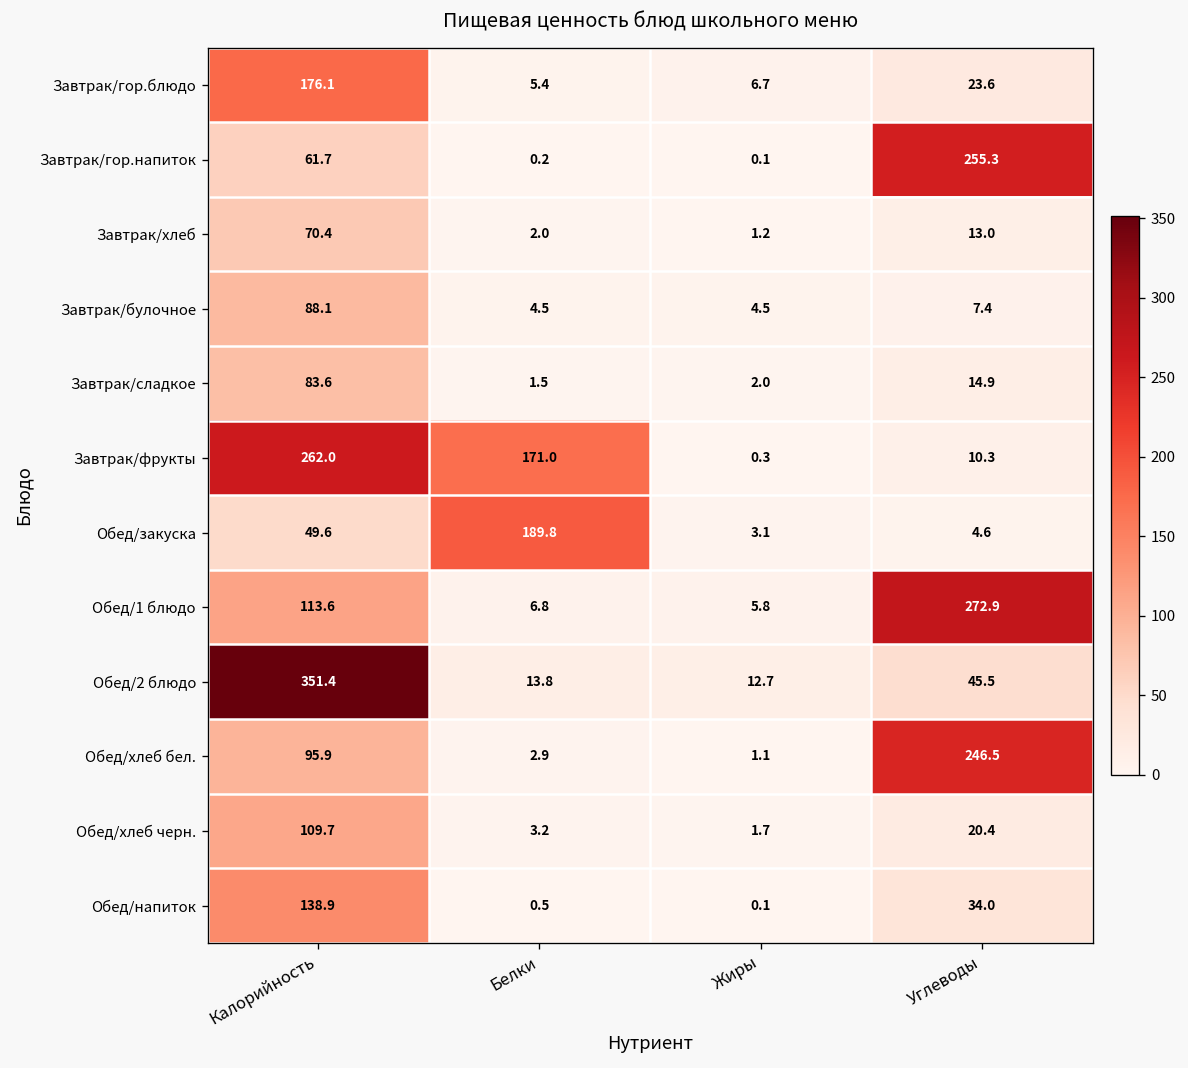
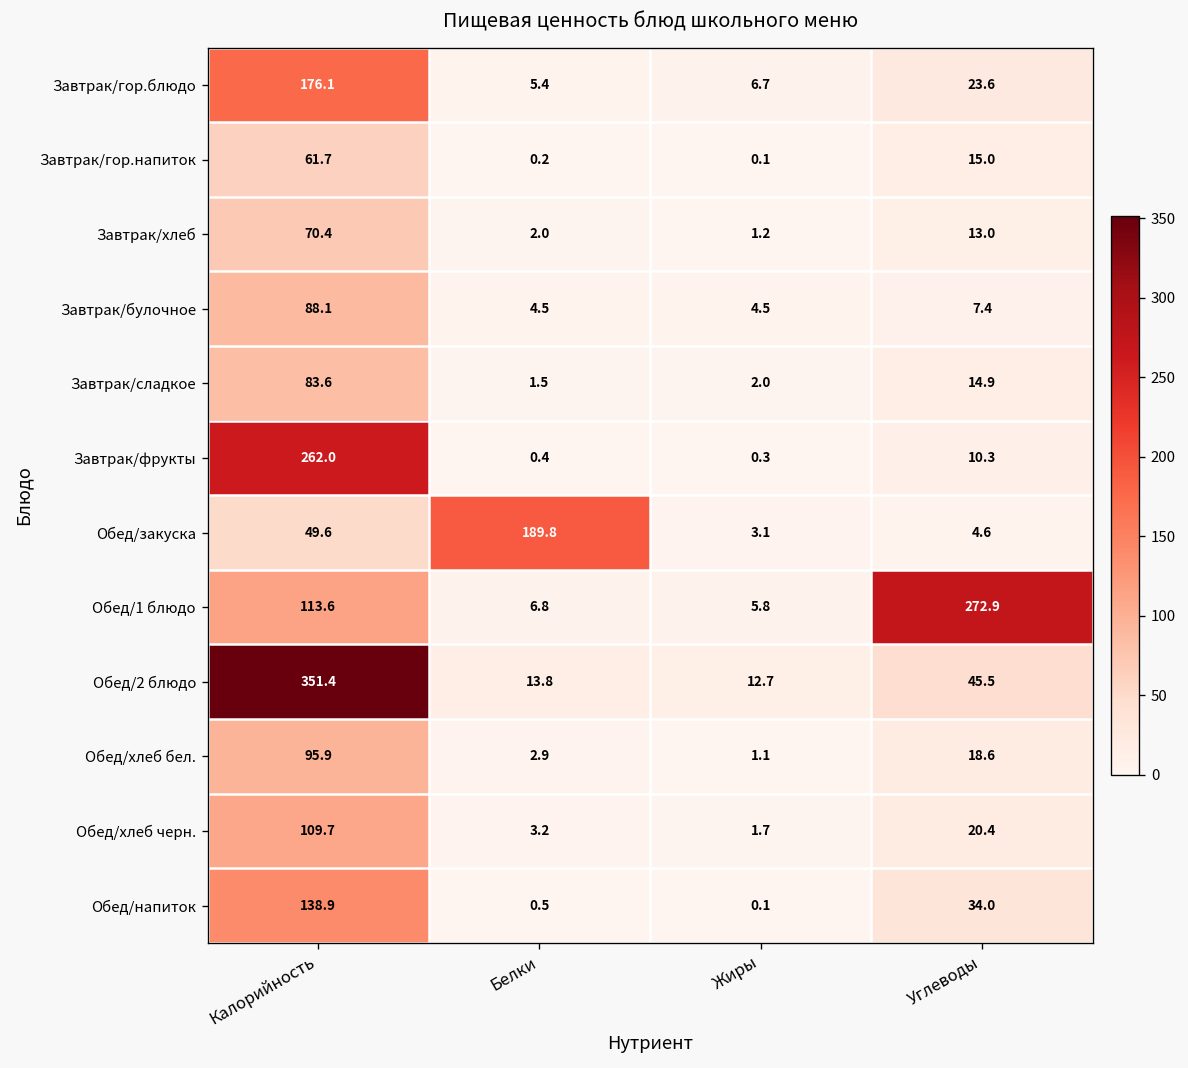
Завтрак/гор.напиток, Углеводы: 255.3 -> 15.0
Завтрак/фрукты, Белки: 171.0 -> 0.4
Обед/хлеб бел., Углеводы: 246.5 -> 18.6
